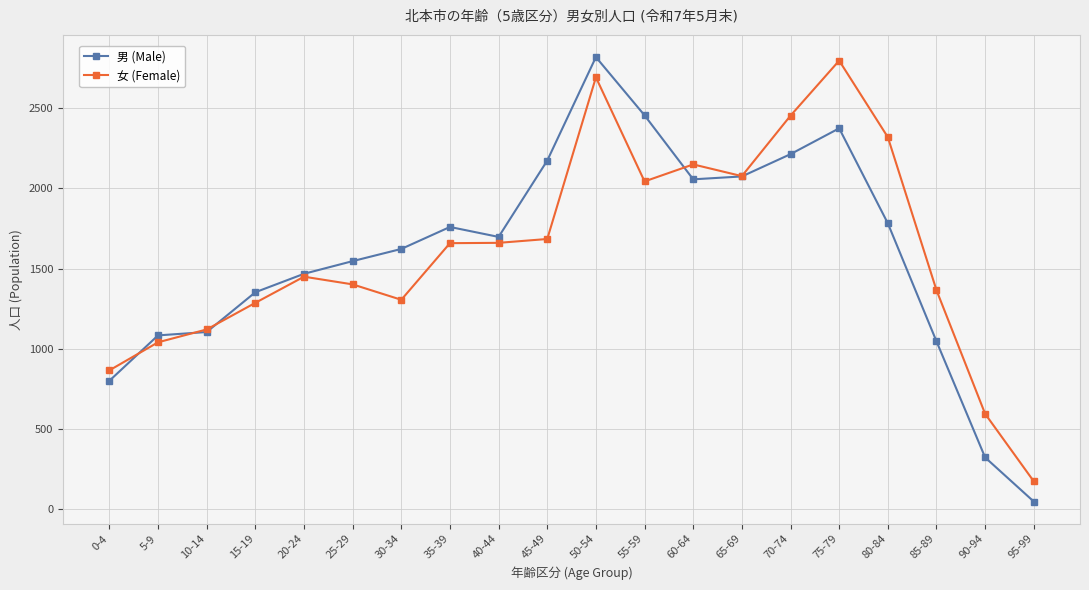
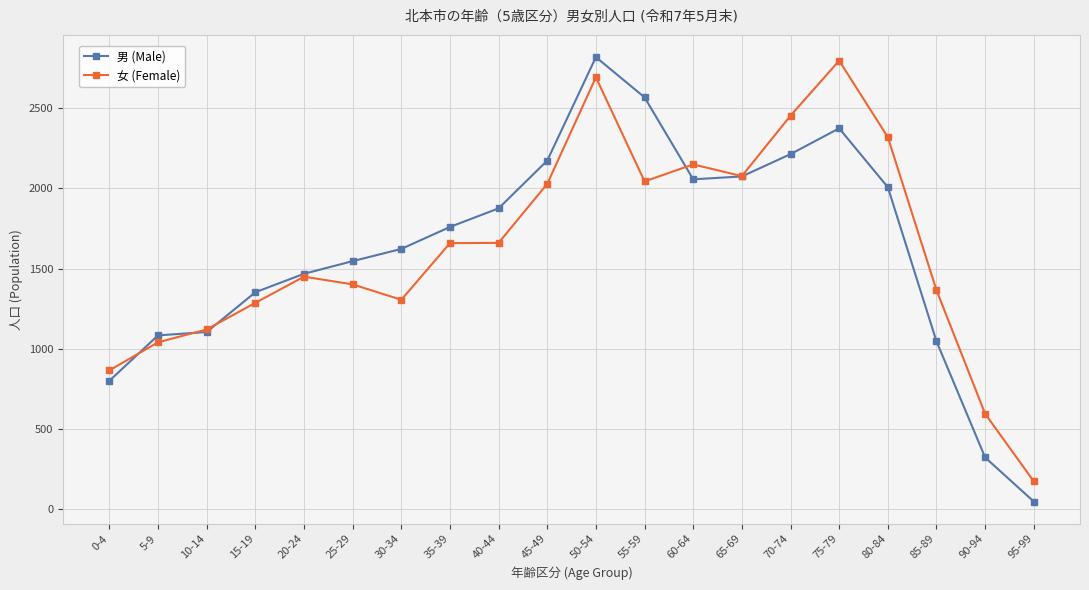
男 (Male), 40-44: 1700 -> 1880
女 (Female), 45-49: 1690 -> 2030
男 (Male), 55-59: 2460 -> 2570
男 (Male), 80-84: 1780 -> 2010
